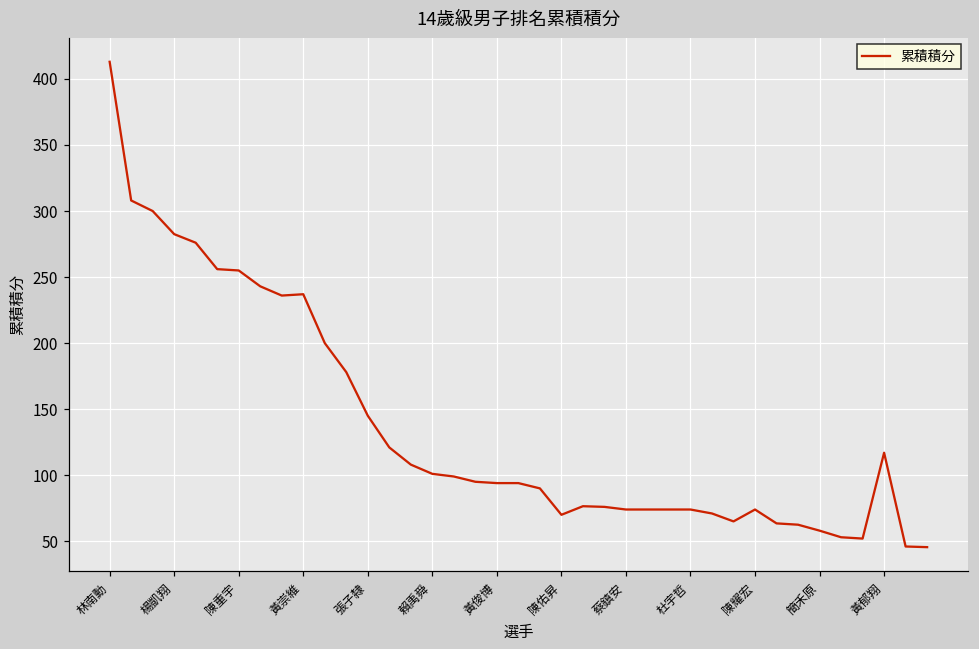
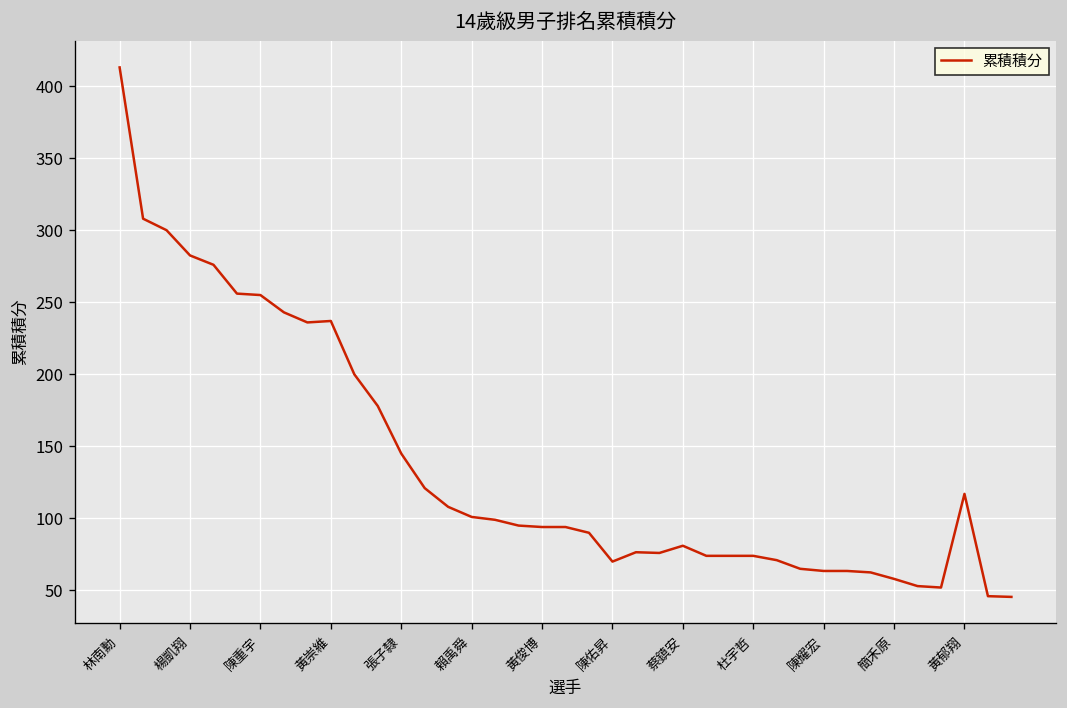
蔡鎮安: 74 -> 81
陳耀宏: 74 -> 64
